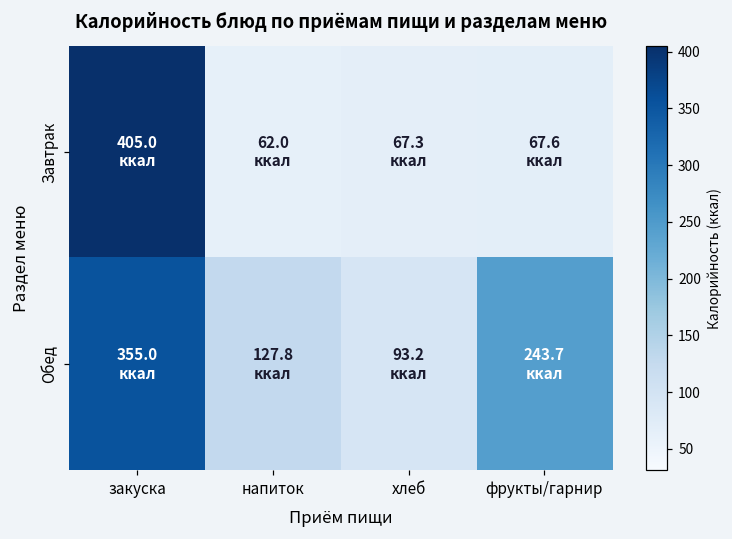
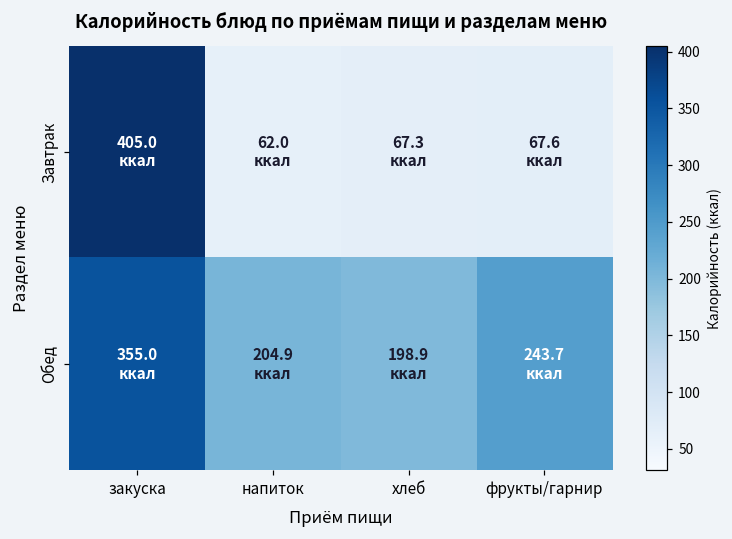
Обед, напиток: 127.8 -> 204.9
Обед, хлеб: 93.2 -> 198.9
